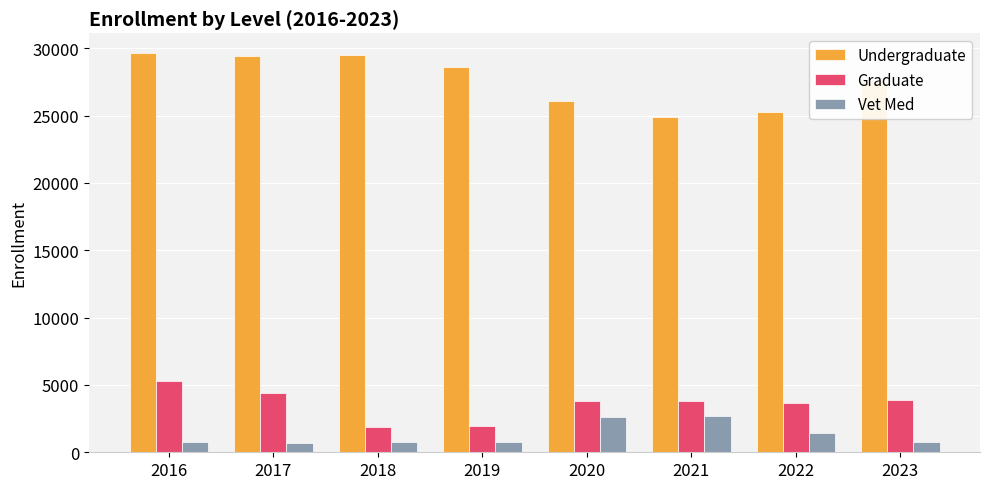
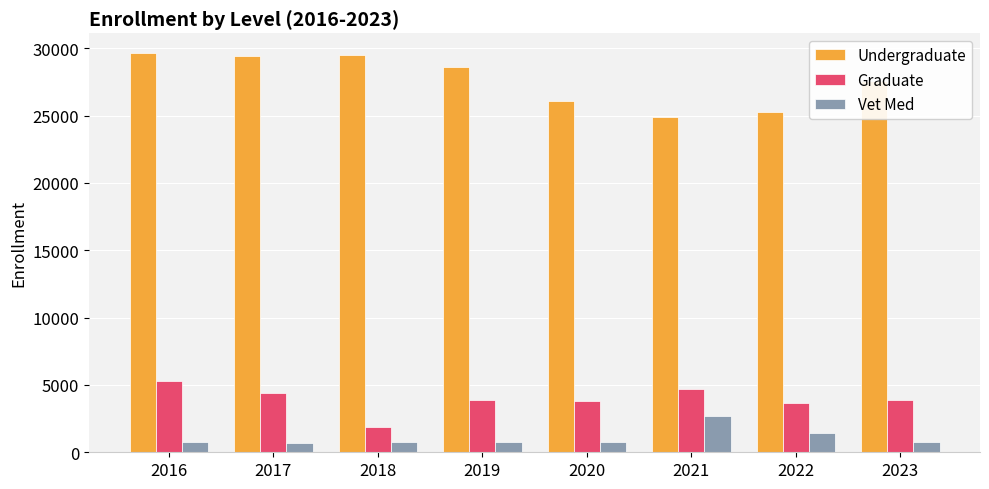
Graduate, 2019: 1900 -> 3900
Vet Med, 2020: 2600 -> 800
Graduate, 2021: 3800 -> 4700
